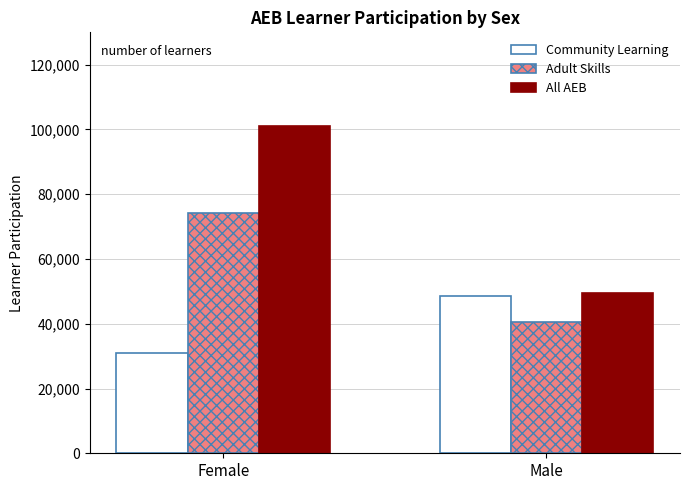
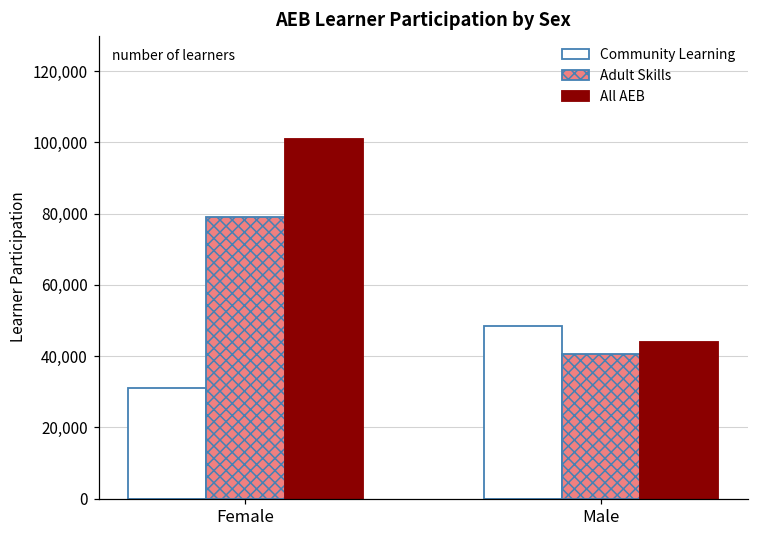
Adult Skills, Female: 74,000 -> 79,000
All AEB, Male: 50,000 -> 44,000
